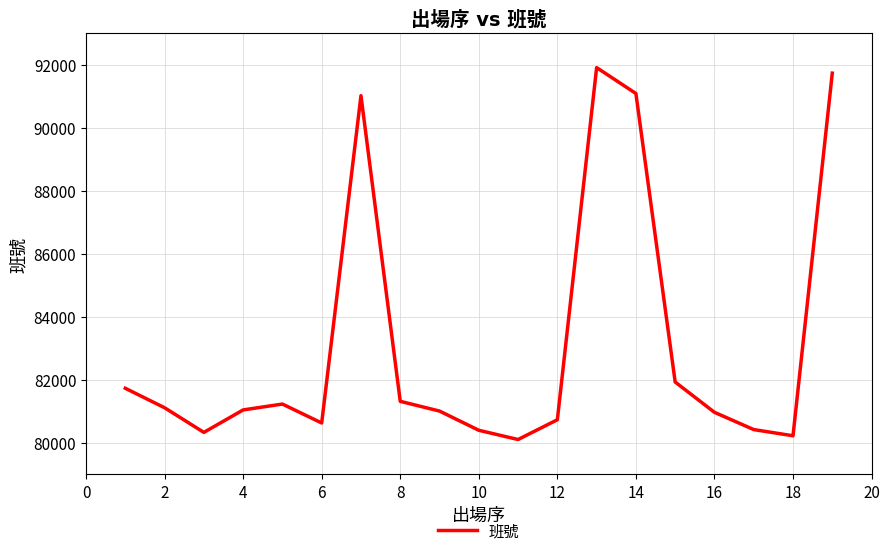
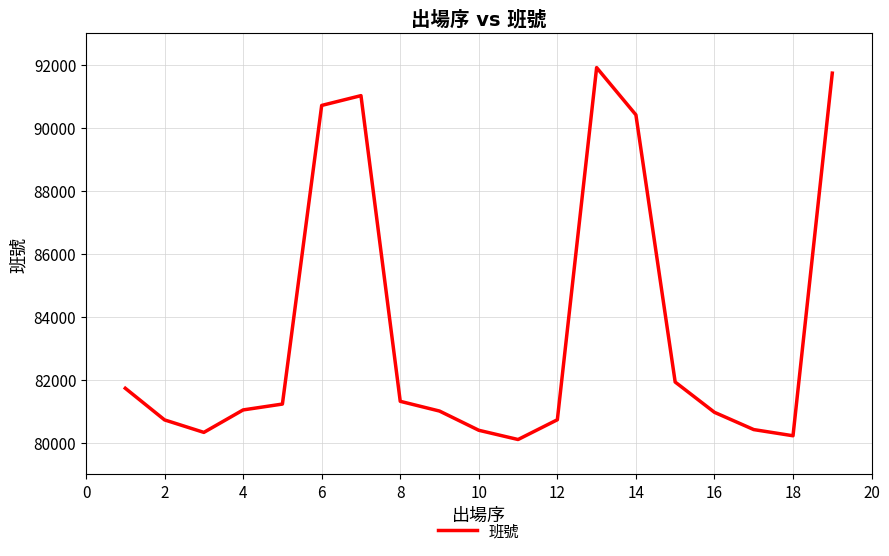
2: 81100 -> 80700
6: 80600 -> 90700
14: 91100 -> 90400
